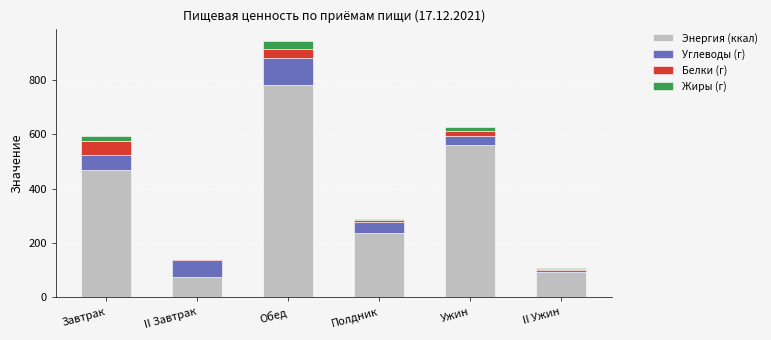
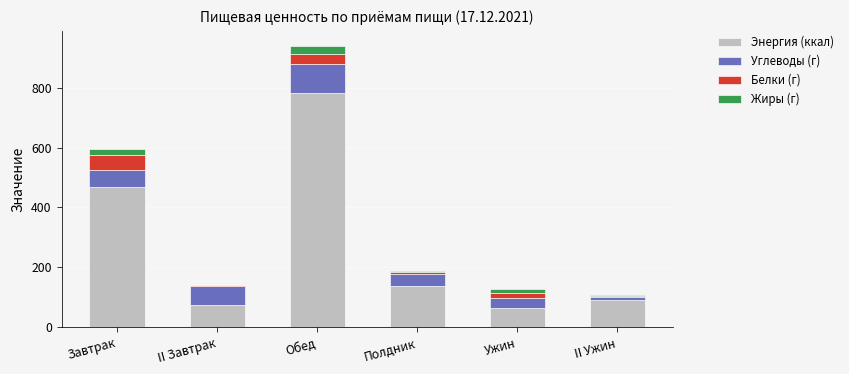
Энергия (ккал), Полдник: 240 -> 140
Энергия (ккал), Ужин: 560 -> 60
